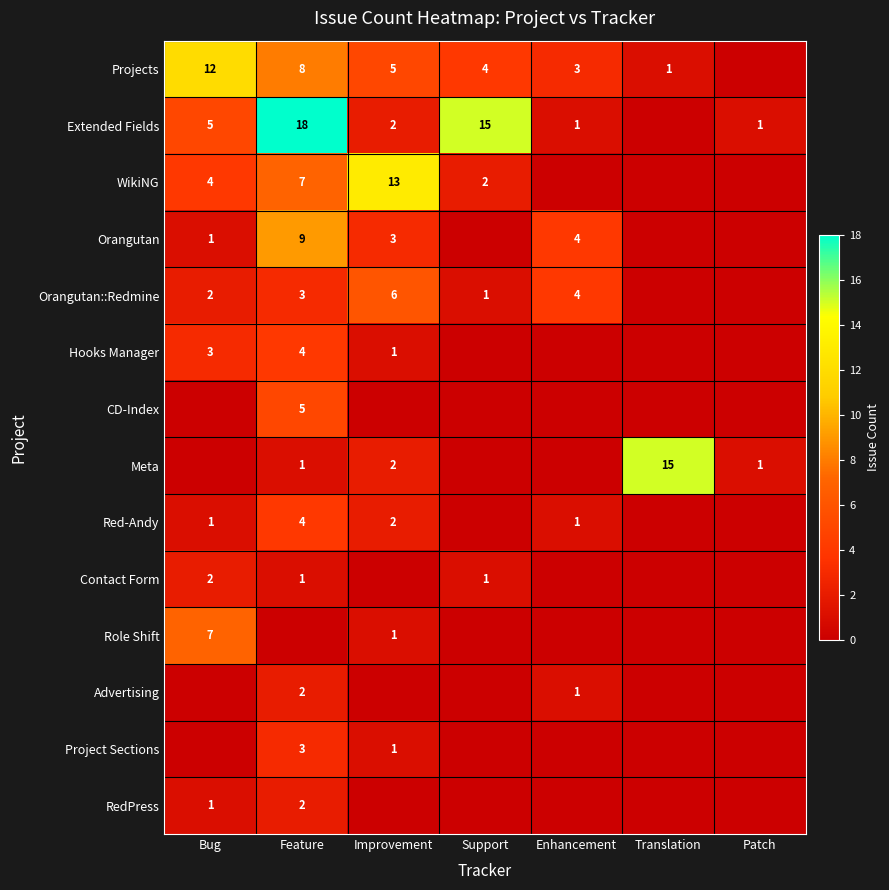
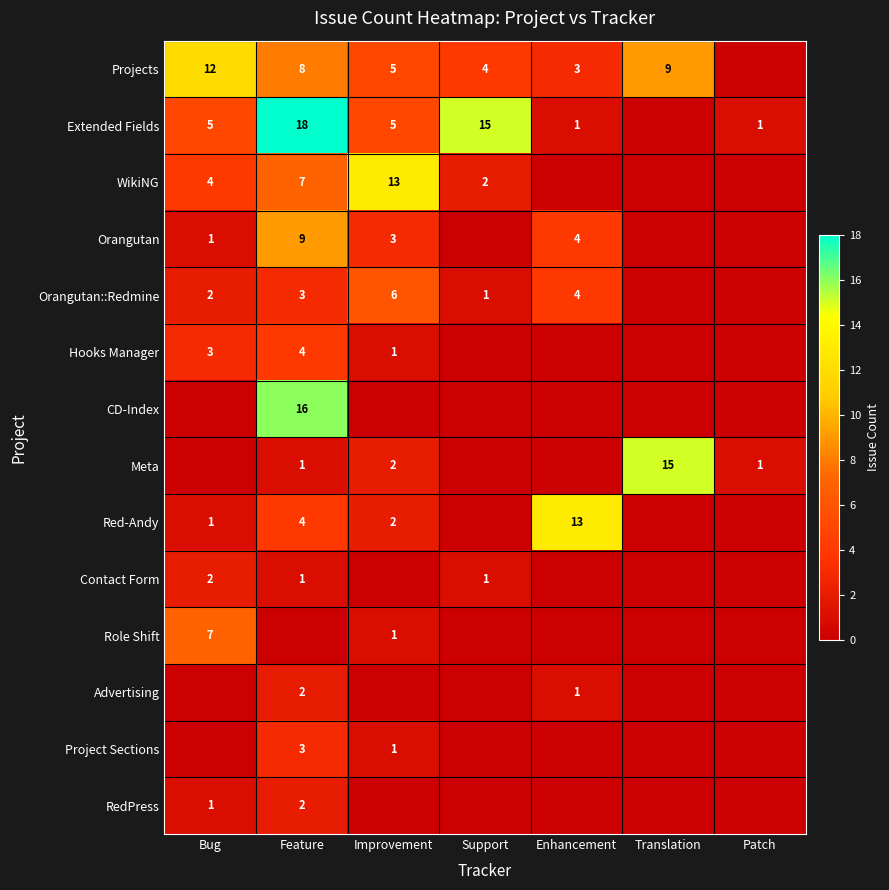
Projects, Translation: 1 -> 9
Extended Fields, Improvement: 2 -> 5
CD-Index, Feature: 5 -> 16
Red-Andy, Enhancement: 1 -> 13
